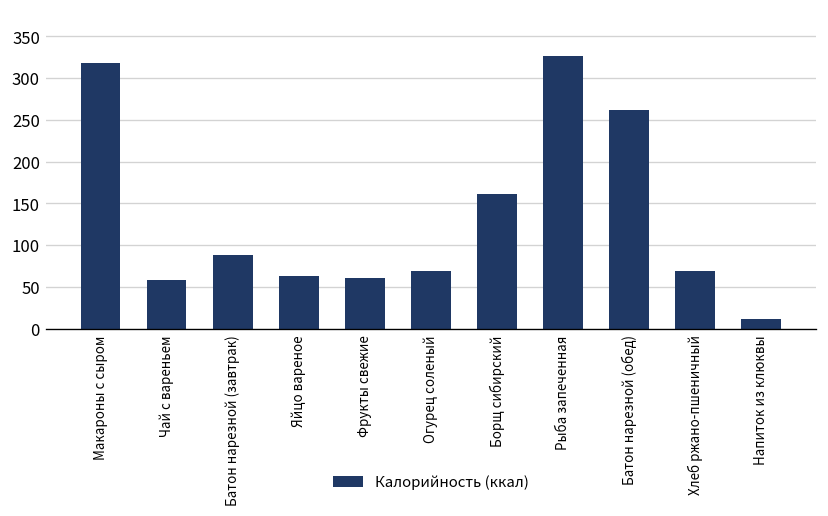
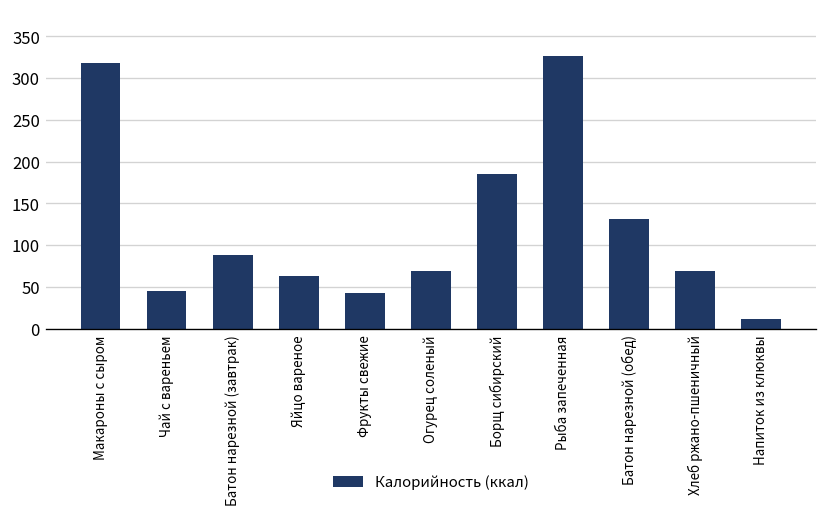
Чай с вареньем: 60 -> 50
Фрукты свежие: 60 -> 40
Борщ сибирский: 160 -> 190
Батон нарезной (обед): 260 -> 130
